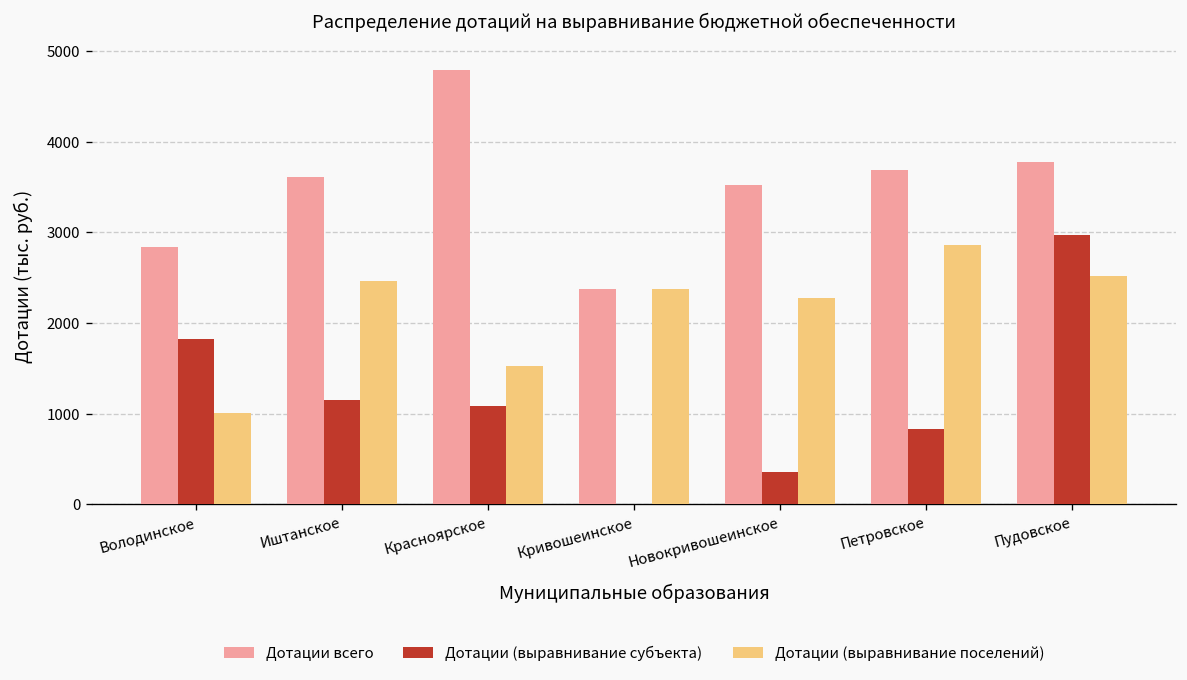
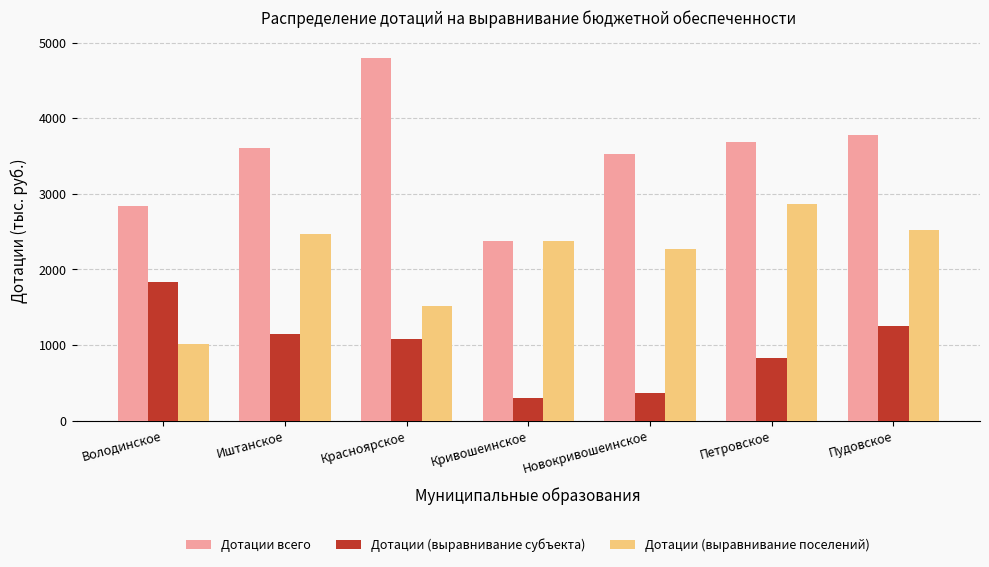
Дотации (выравнивание субъекта), Кривошеинское: 0 -> 300
Дотации (выравнивание субъекта), Пудовское: 3000 -> 1300
